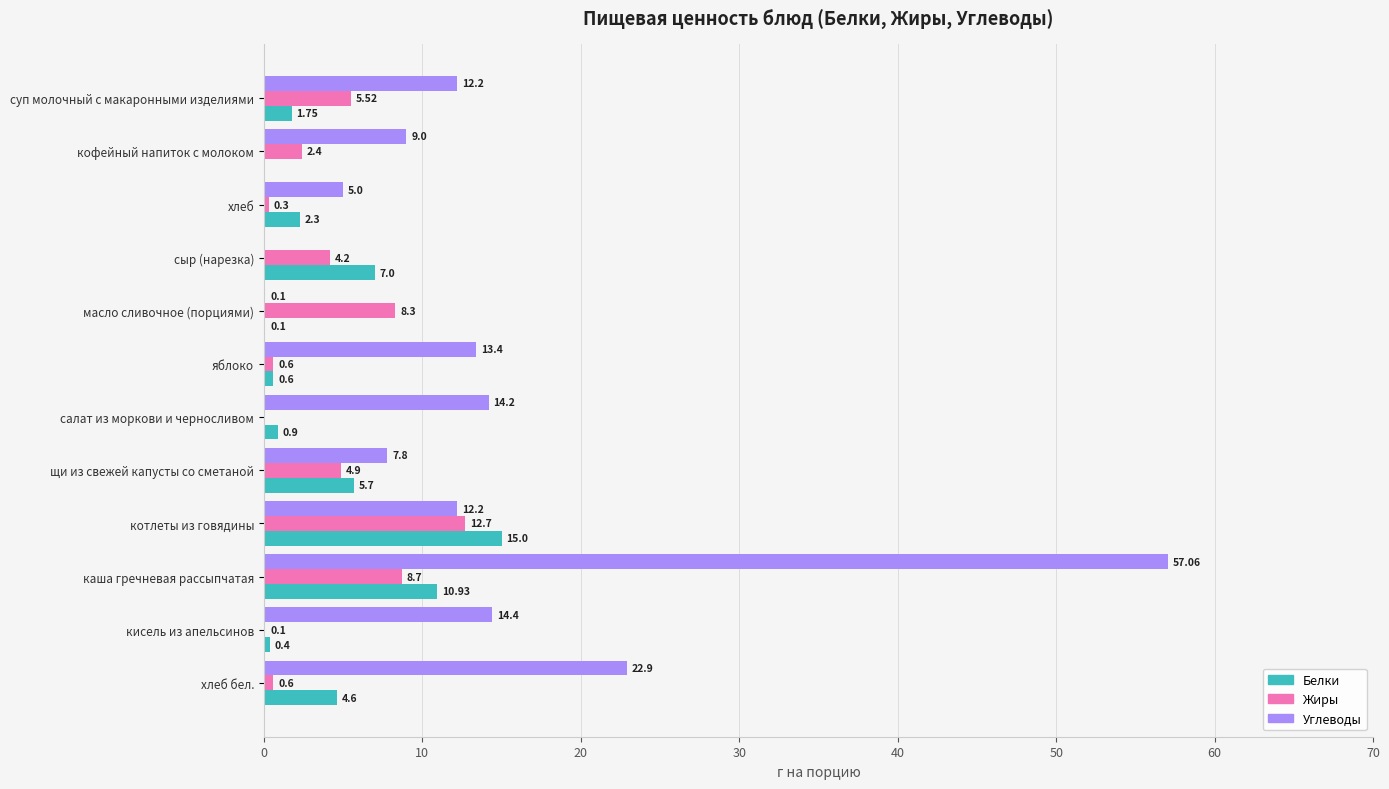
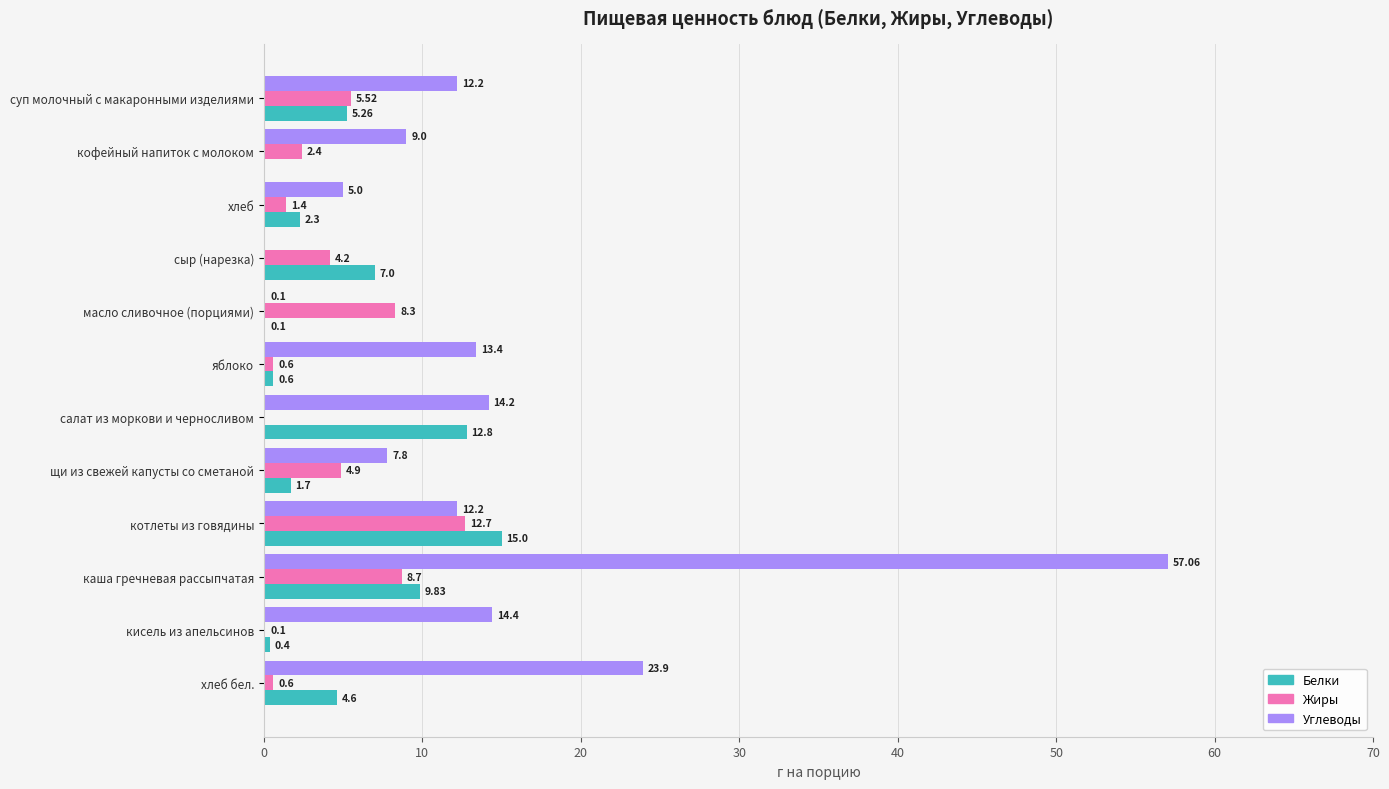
Белки, суп молочный с макаронными изделиями: 1.75 -> 5.26
Жиры, хлеб: 0.3 -> 1.4
Белки, салат из моркови и черносливом: 0.9 -> 12.8
Белки, щи из свежей капусты со сметаной: 5.7 -> 1.7
Белки, каша гречневая рассыпчатая: 10.93 -> 9.83
Углеводы, хлеб бел.: 22.9 -> 23.9
